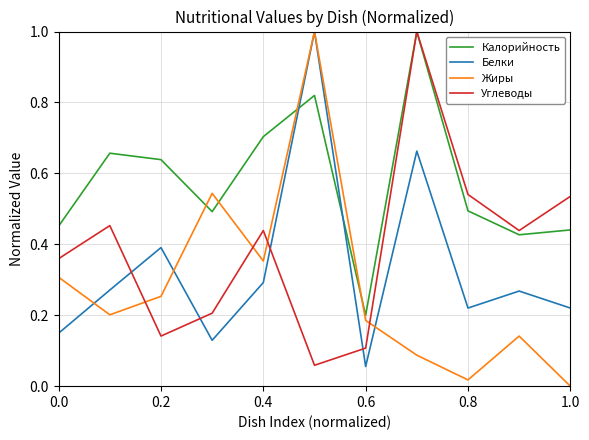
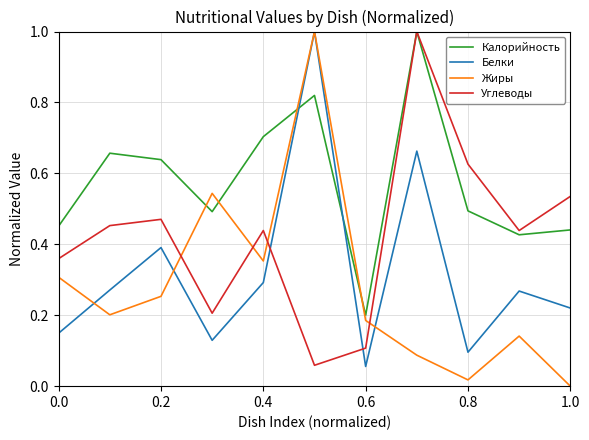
Углеводы, 0.2: 0.14 -> 0.47
Белки, 0.8: 0.22 -> 0.10
Углеводы, 0.8: 0.54 -> 0.63
